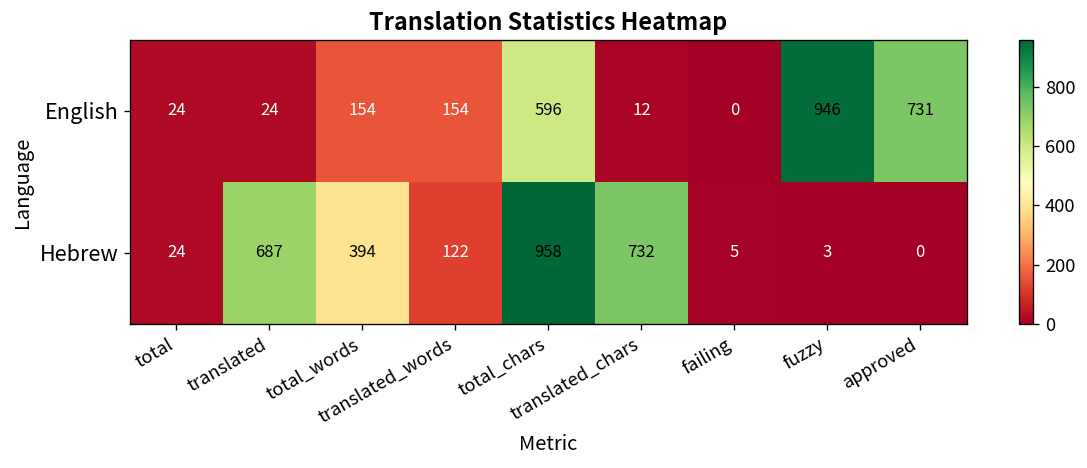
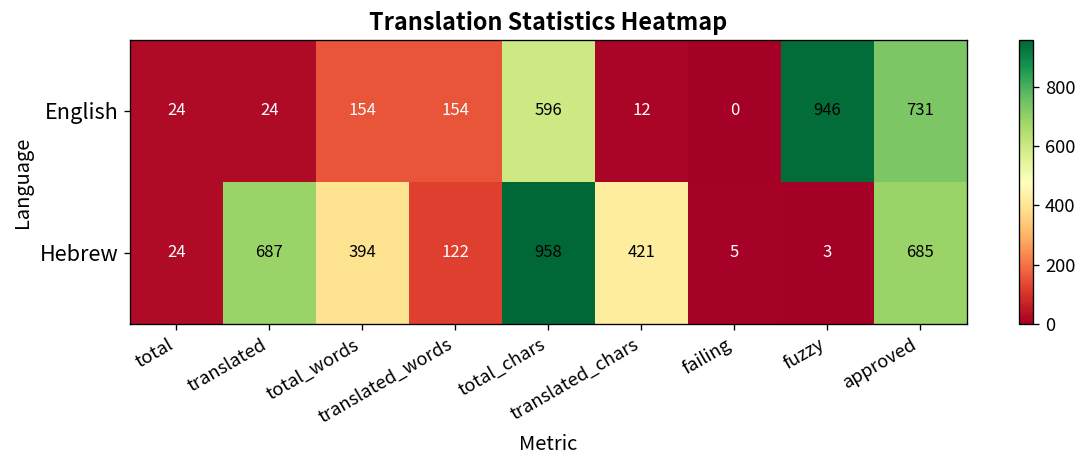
Hebrew, translated_chars: 732 -> 421
Hebrew, approved: 0 -> 685
